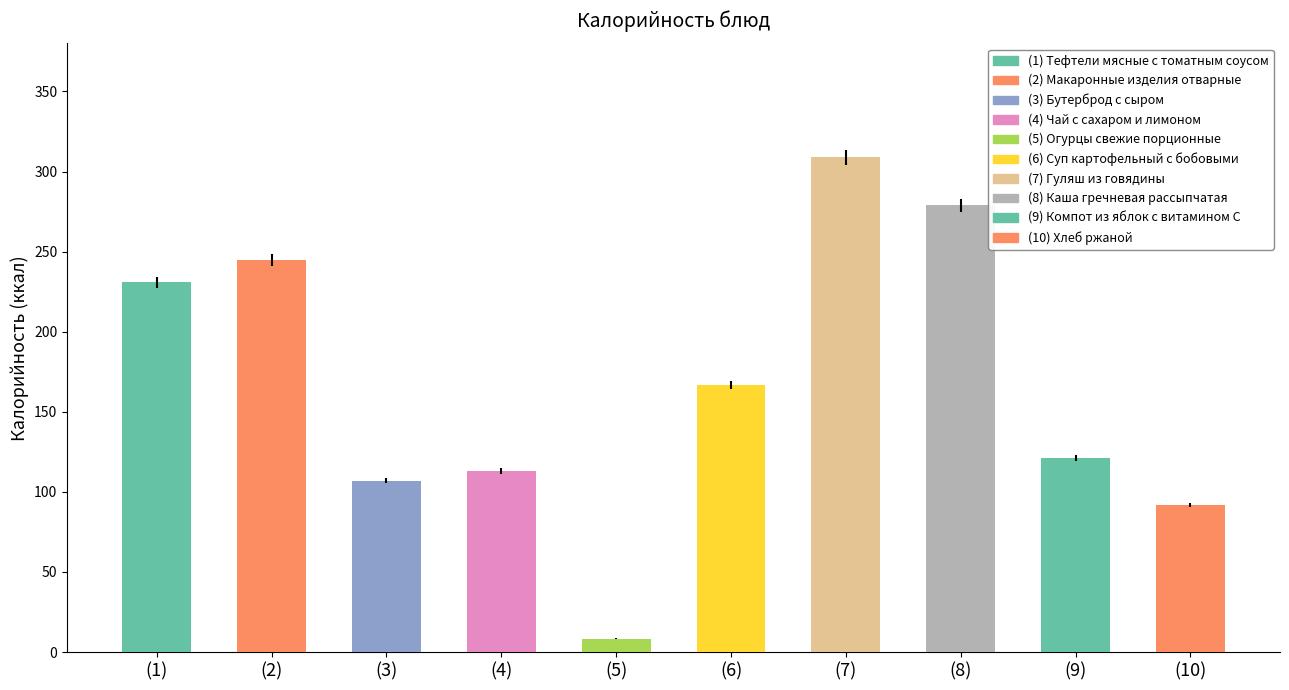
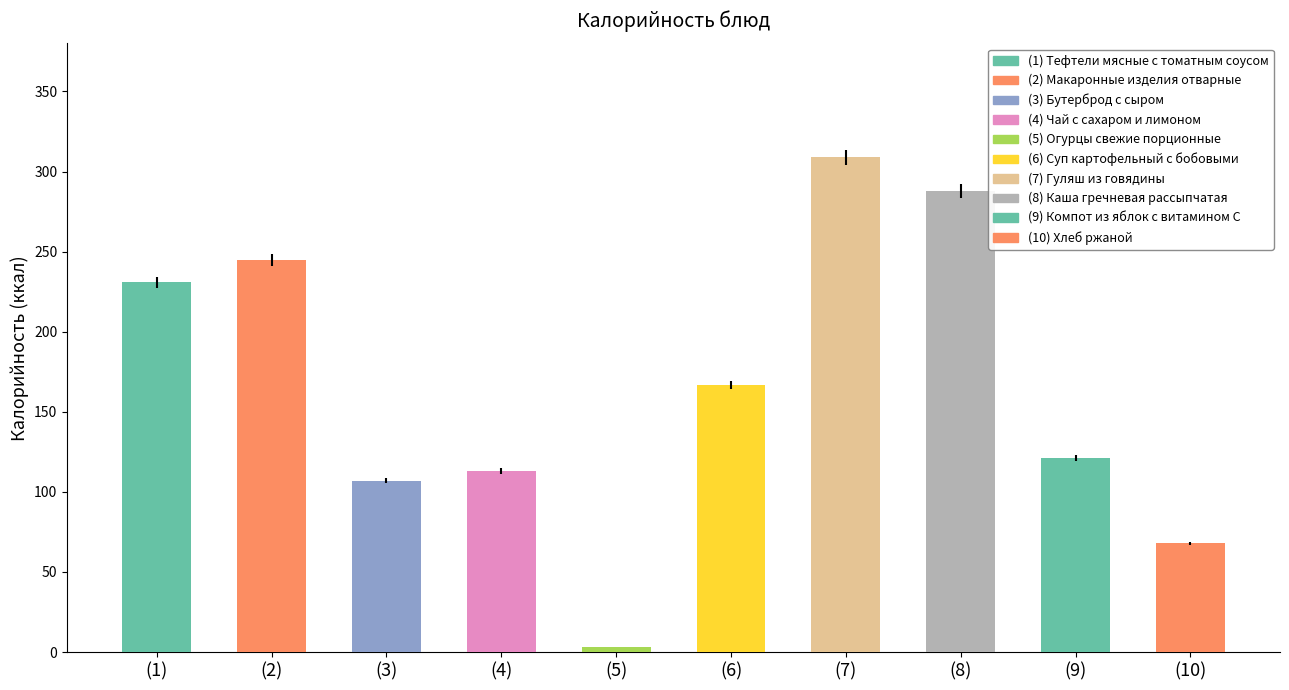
(5): 8 -> 3
(8): 279 -> 288
(10): 92 -> 68
